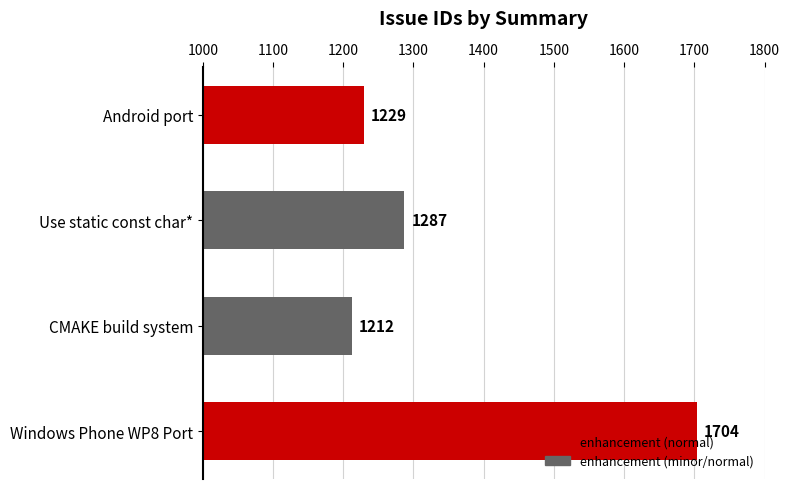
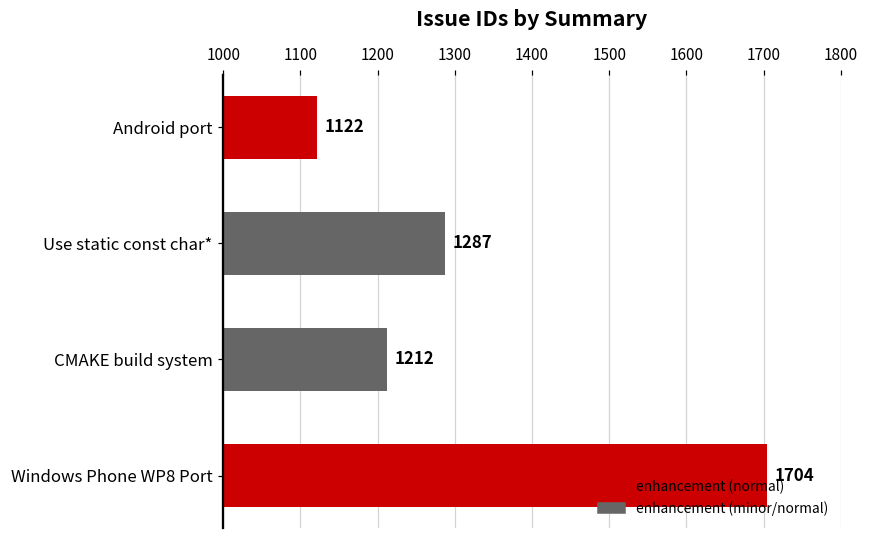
Android port: 1229 -> 1122
